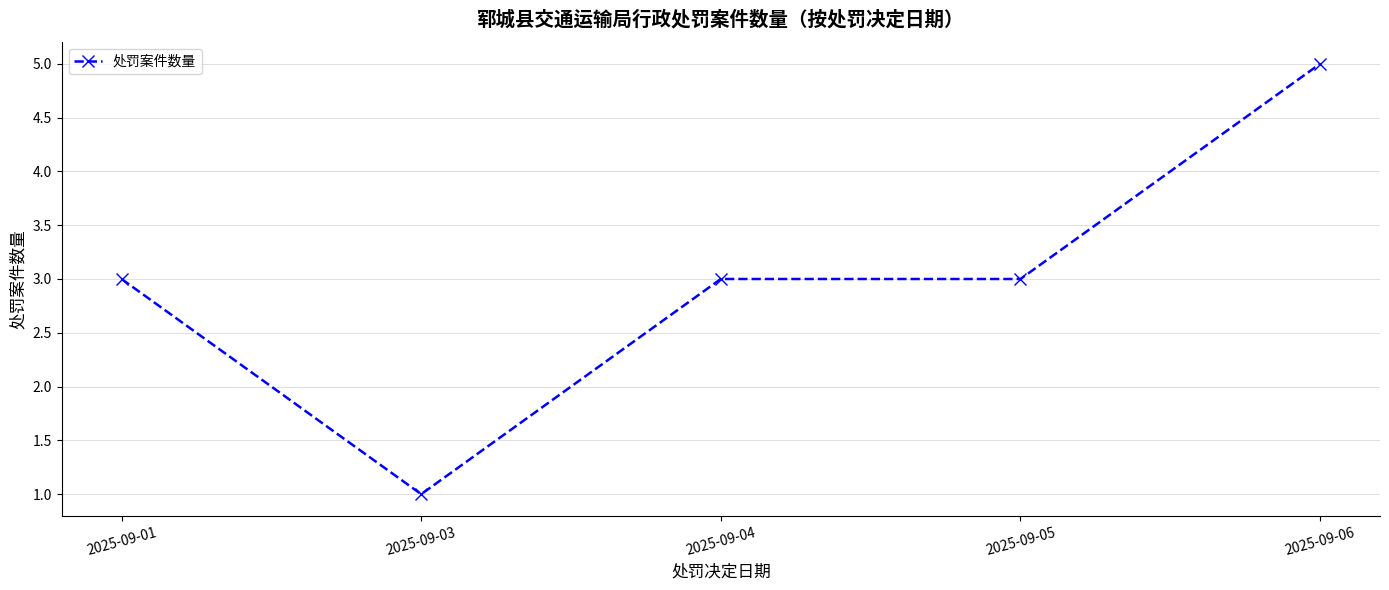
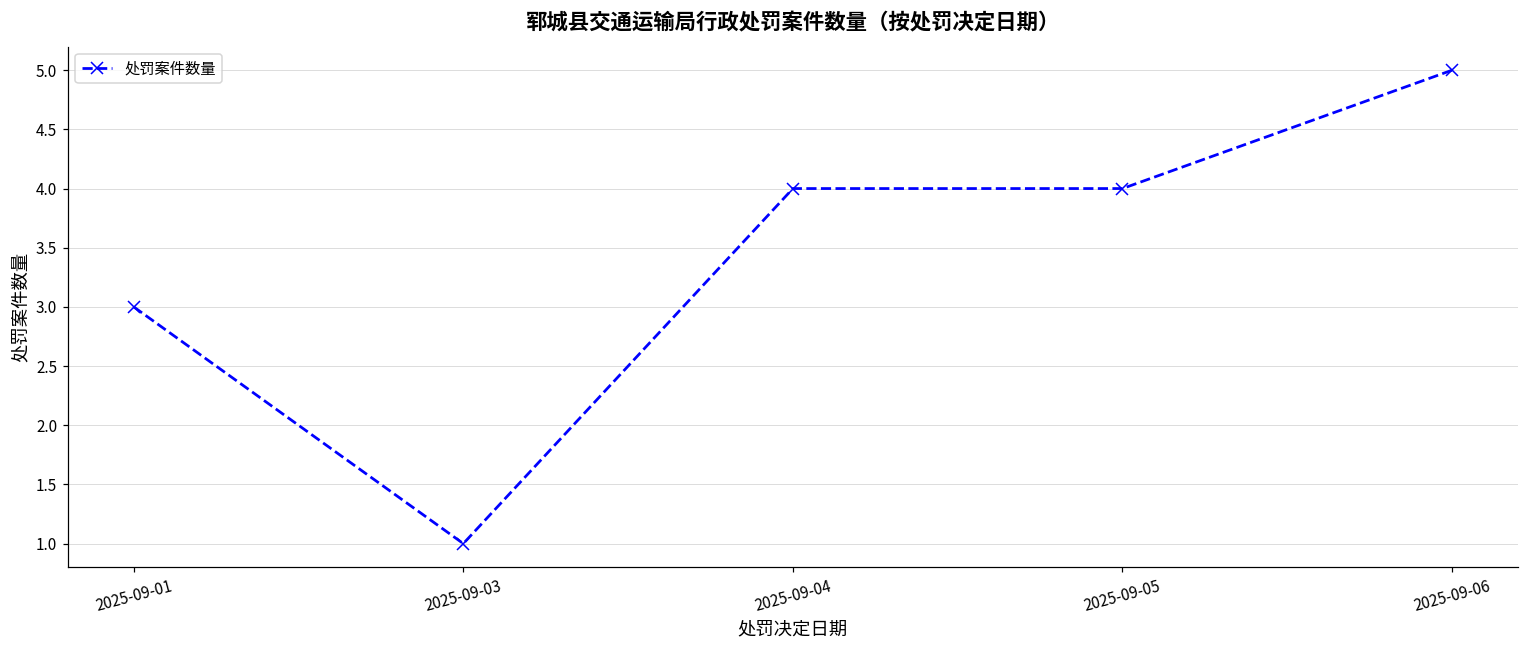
2025-09-04: 3 -> 4
2025-09-05: 3 -> 4
